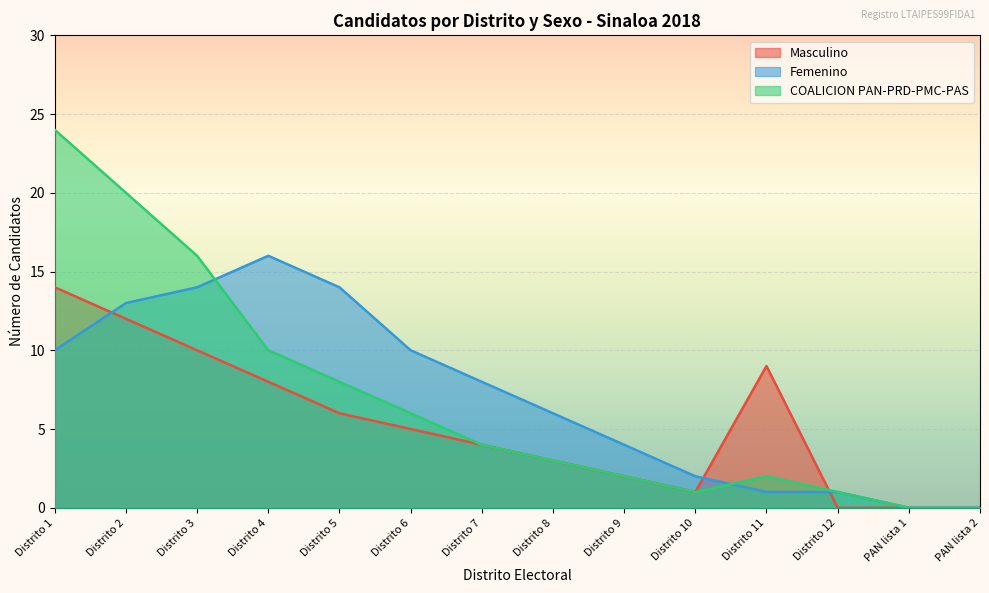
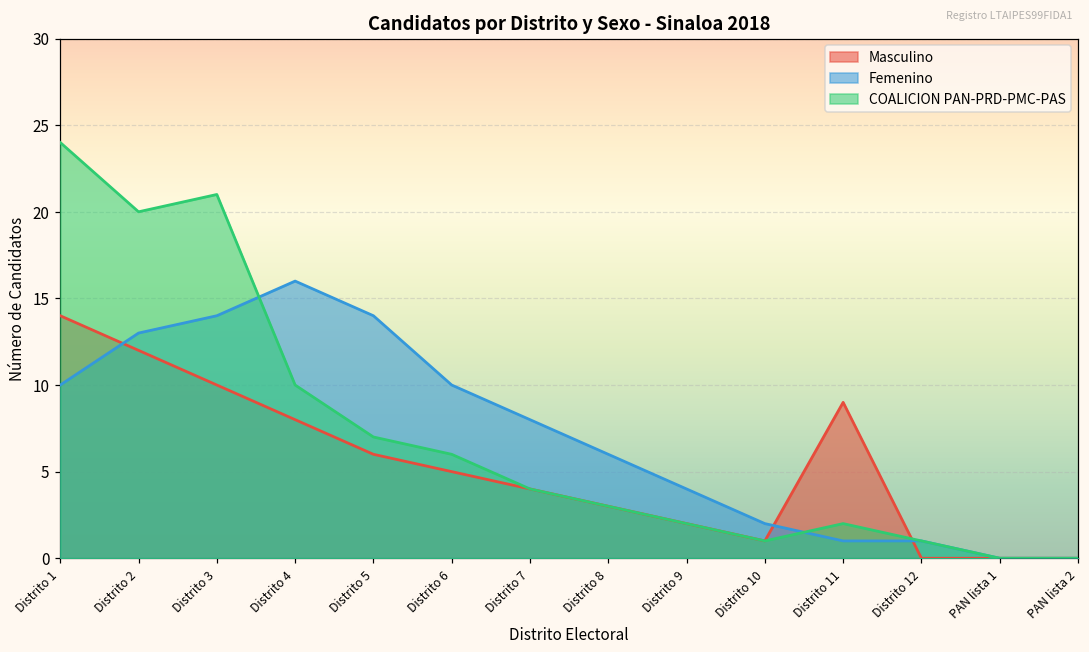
COALICION PAN-PRD-PMC-PAS, Distrito 3: 16 -> 21
COALICION PAN-PRD-PMC-PAS, Distrito 5: 8 -> 7
